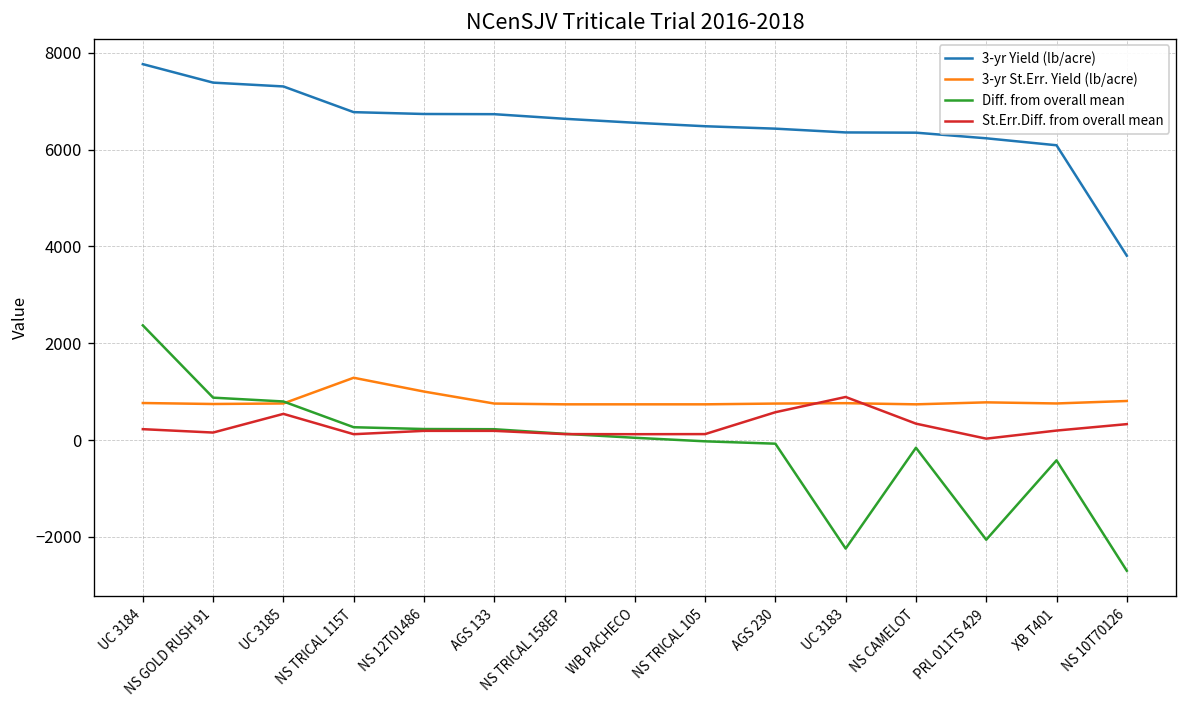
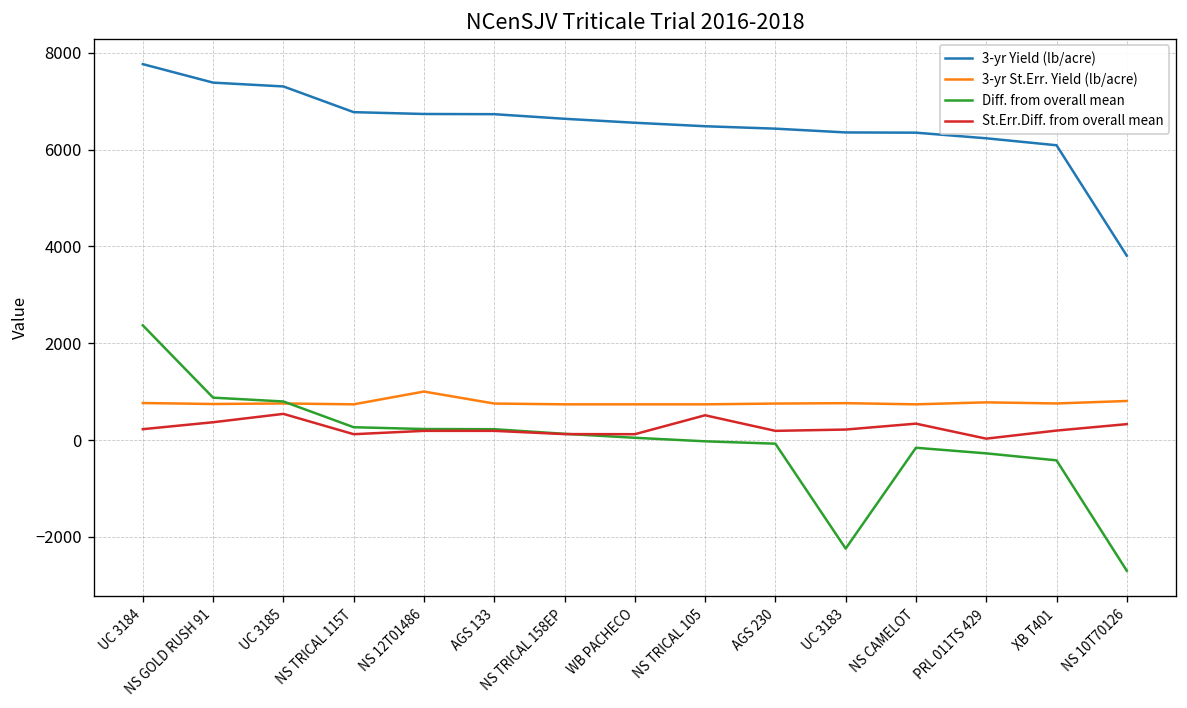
St.Err.Diff. from overall mean, NS GOLD RUSH 91: 200 -> 400
3-yr St.Err. Yield (lb/acre), NS TRICAL 115T: 1300 -> 700
St.Err.Diff. from overall mean, NS TRICAL 105: 100 -> 500
St.Err.Diff. from overall mean, AGS 230: 600 -> 200
St.Err.Diff. from overall mean, UC 3183: 900 -> 200
Diff. from overall mean, PRL 011TS 429: -2100 -> -300
